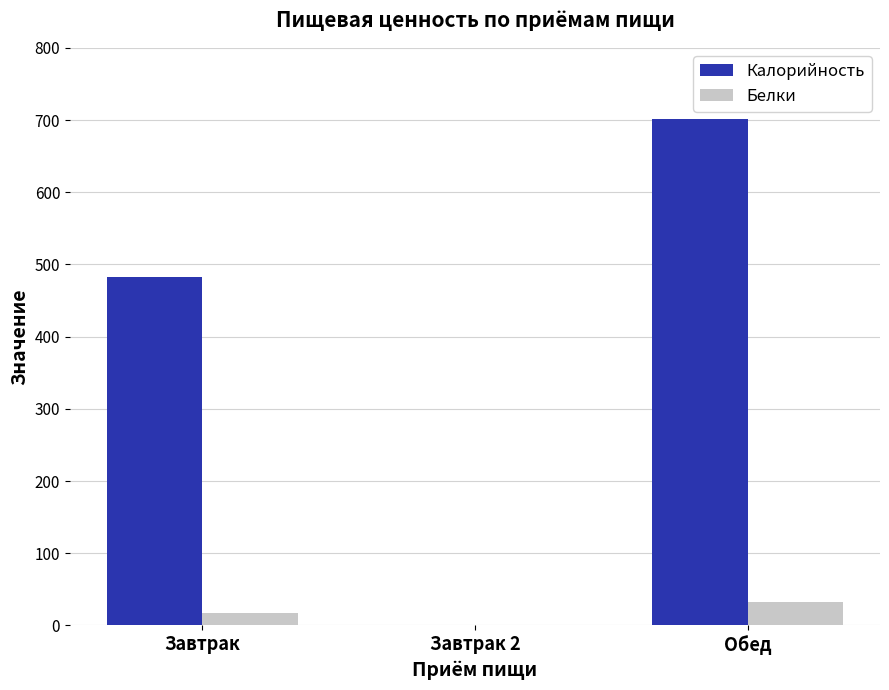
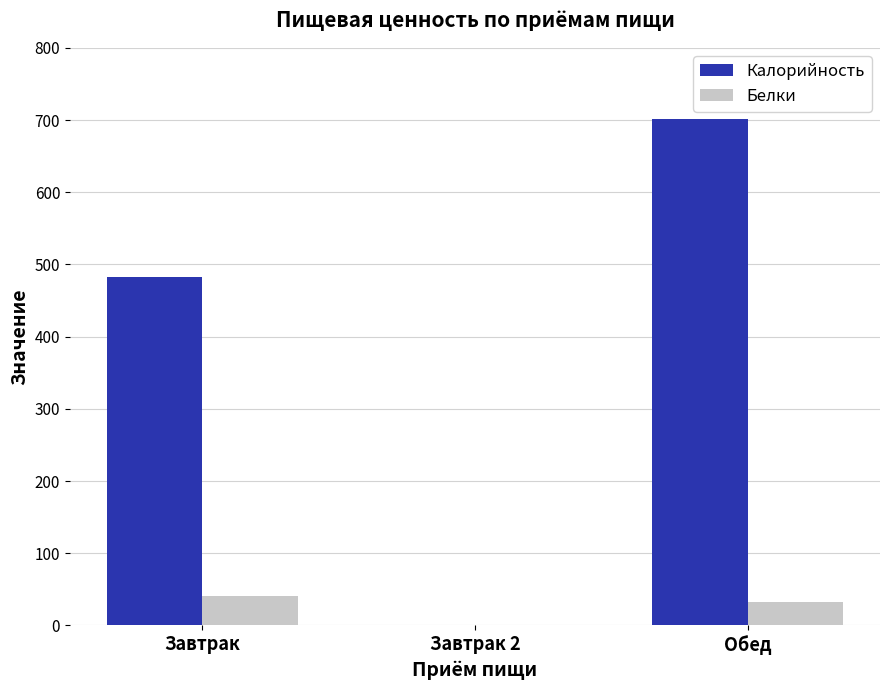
Белки, Завтрак: 20 -> 40
